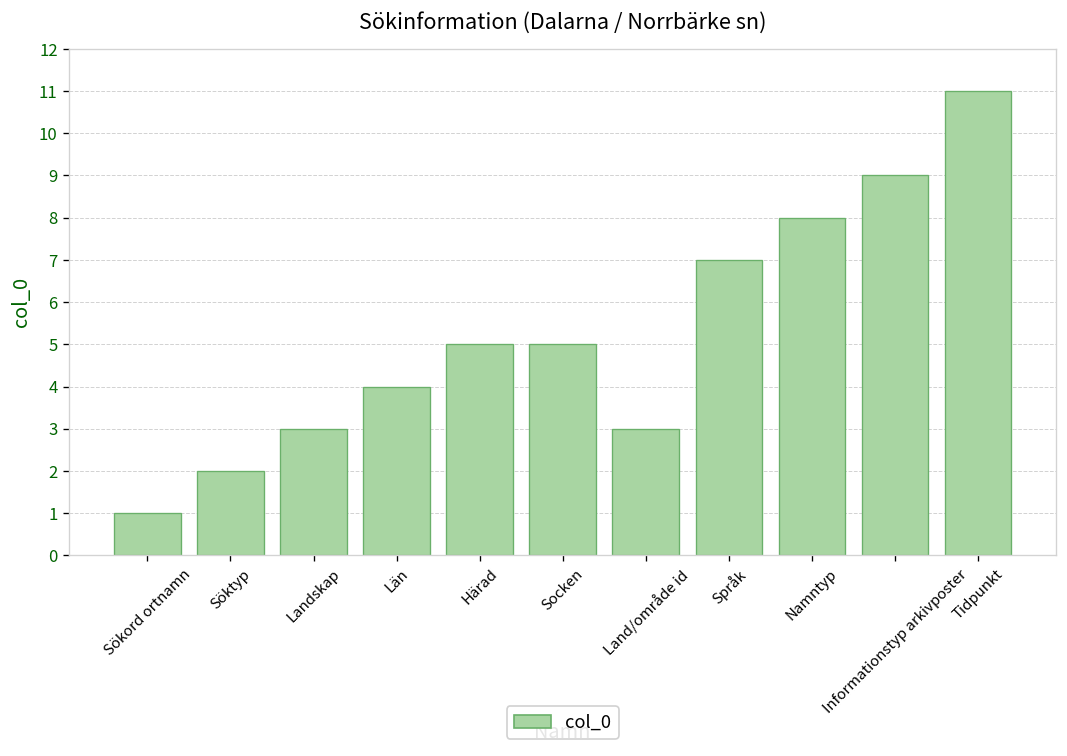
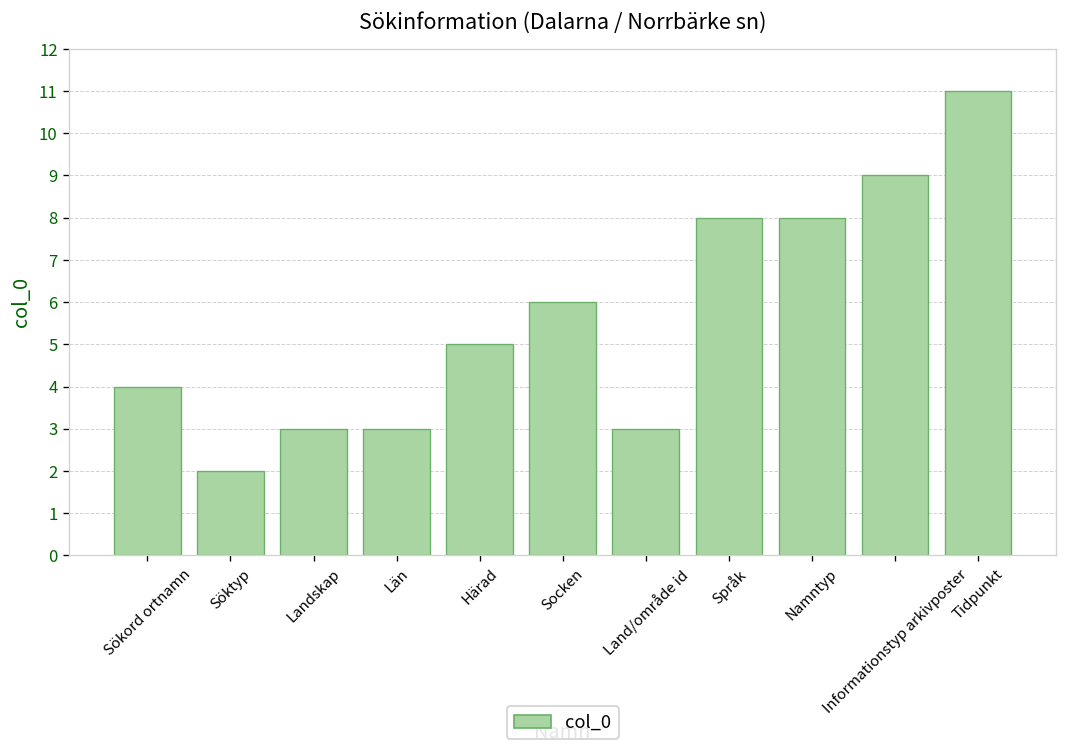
Sökord ortnamn: 1 -> 4
Län: 4 -> 3
Socken: 5 -> 6
Språk: 7 -> 8
